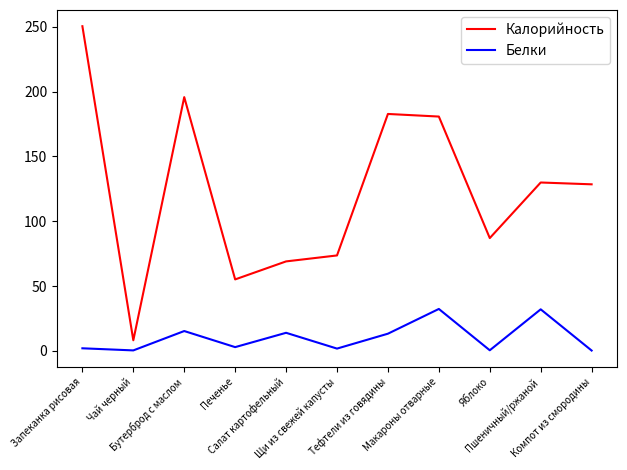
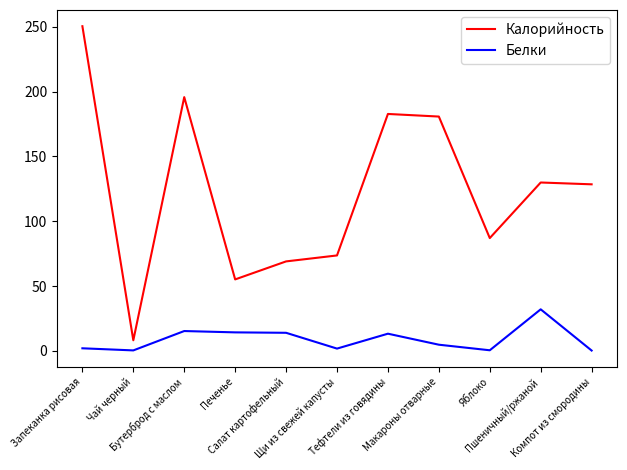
Белки, Печенье: 3 -> 14
Белки, Макароны отварные: 32 -> 5
